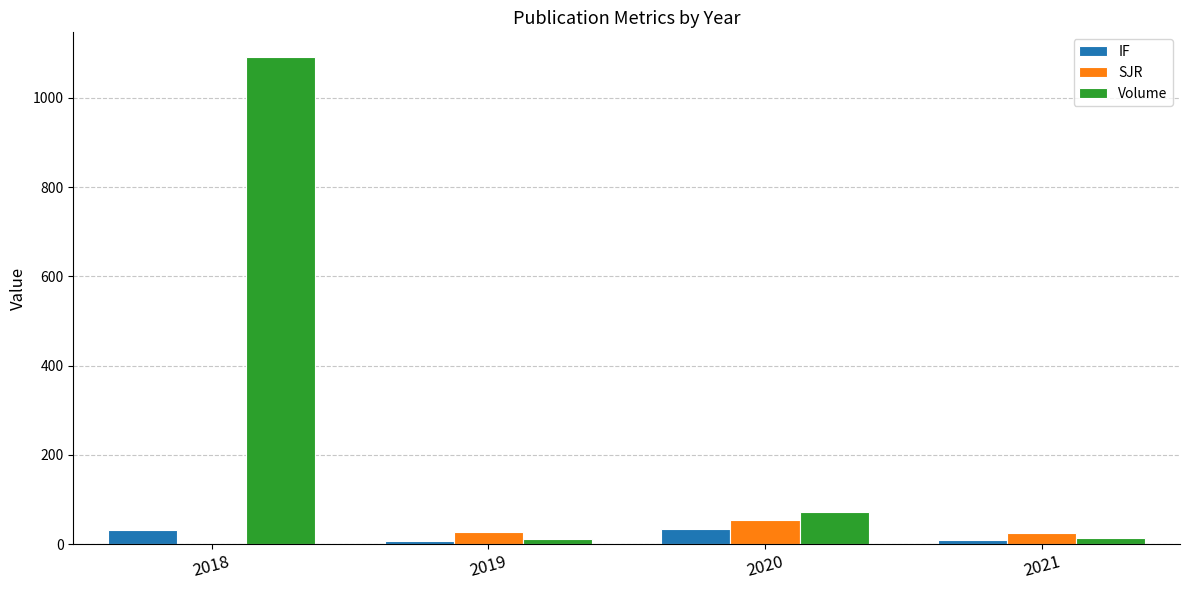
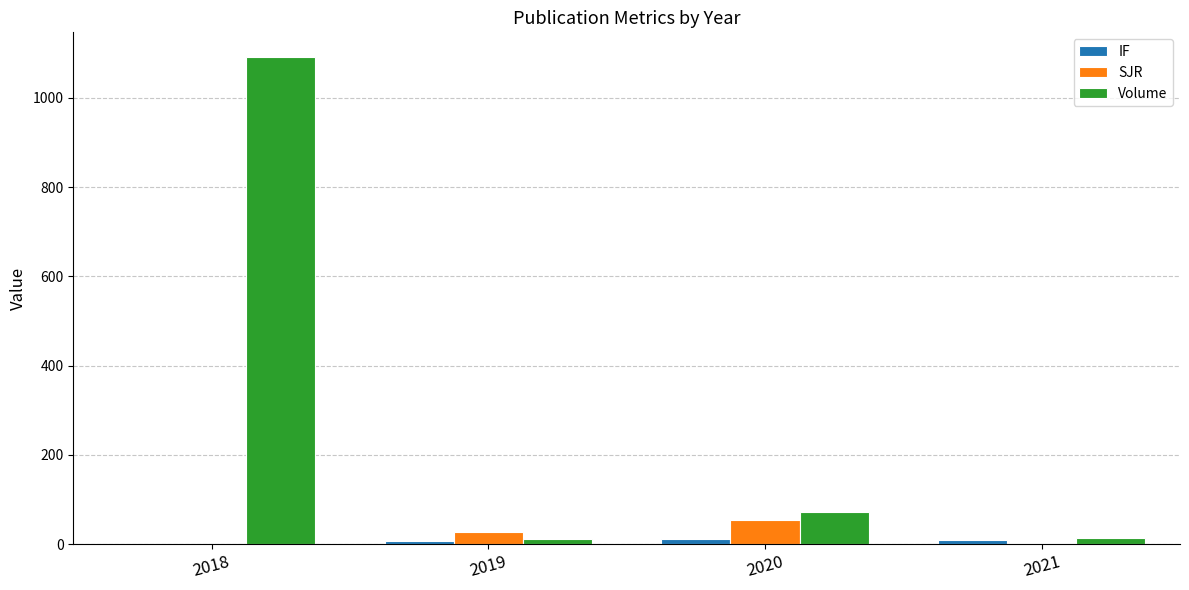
IF, 2018: 30 -> 0
IF, 2020: 30 -> 10
SJR, 2021: 30 -> 0
